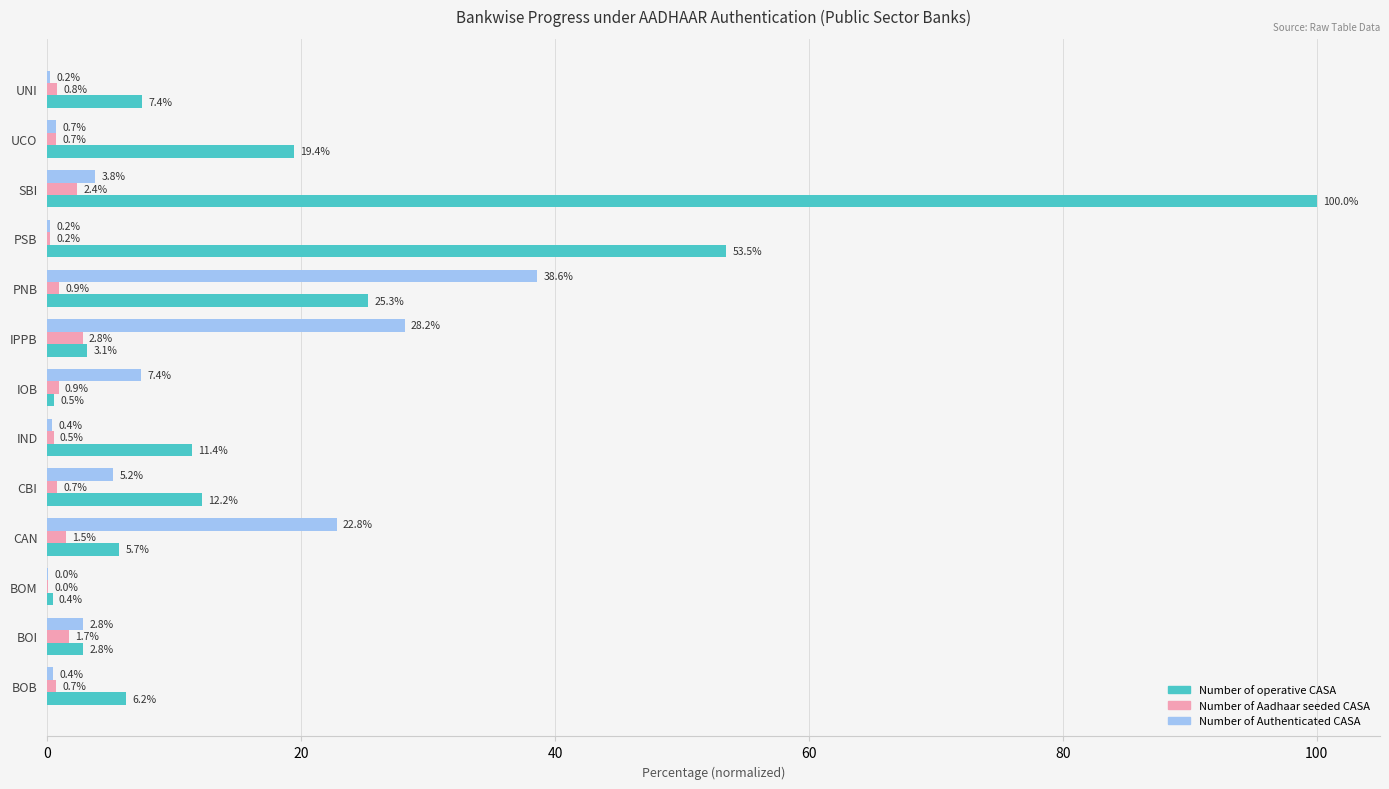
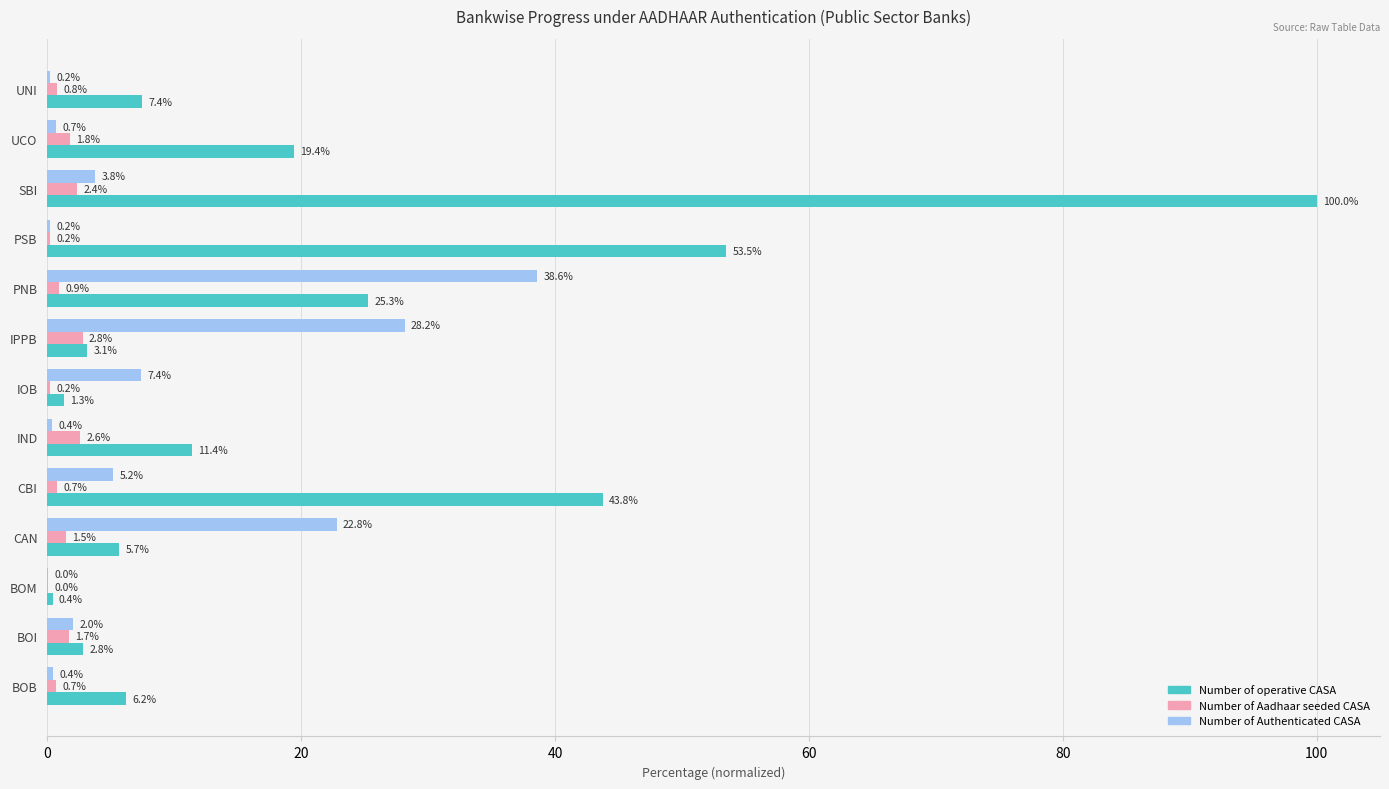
Number of Aadhaar seeded CASA, UCO: 0.7% -> 1.8%
Number of Aadhaar seeded CASA, IOB: 0.9% -> 0.2%
Number of operative CASA, IOB: 0.5% -> 1.3%
Number of Aadhaar seeded CASA, IND: 0.5% -> 2.6%
Number of operative CASA, CBI: 12.2% -> 43.8%
Number of Authenticated CASA, BOI: 2.8% -> 2.0%
